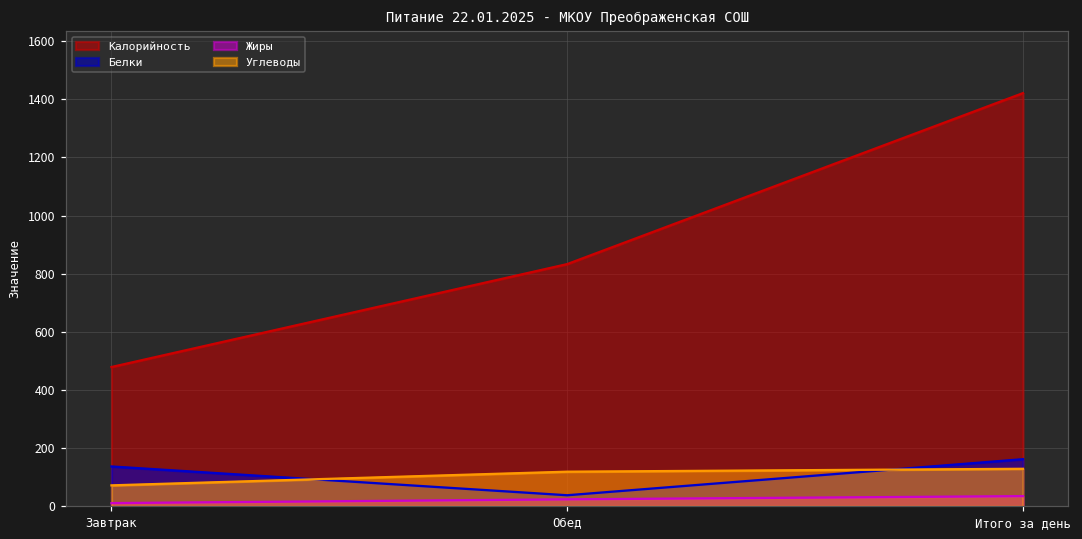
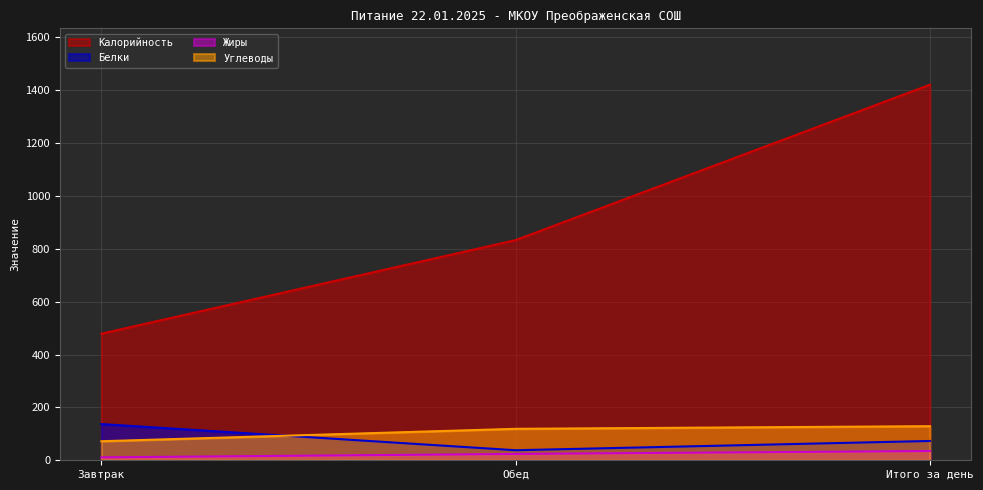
Белки, Итого за день: 160 -> 70
